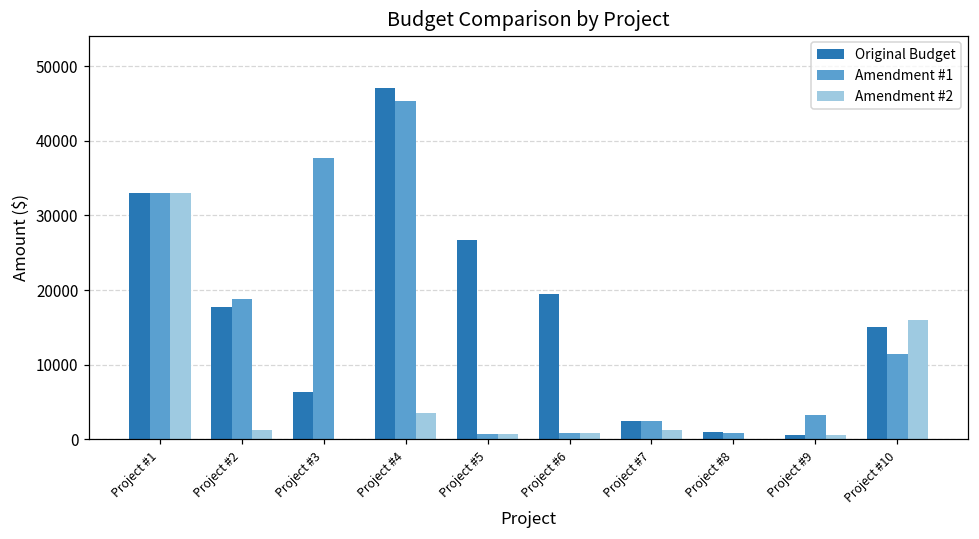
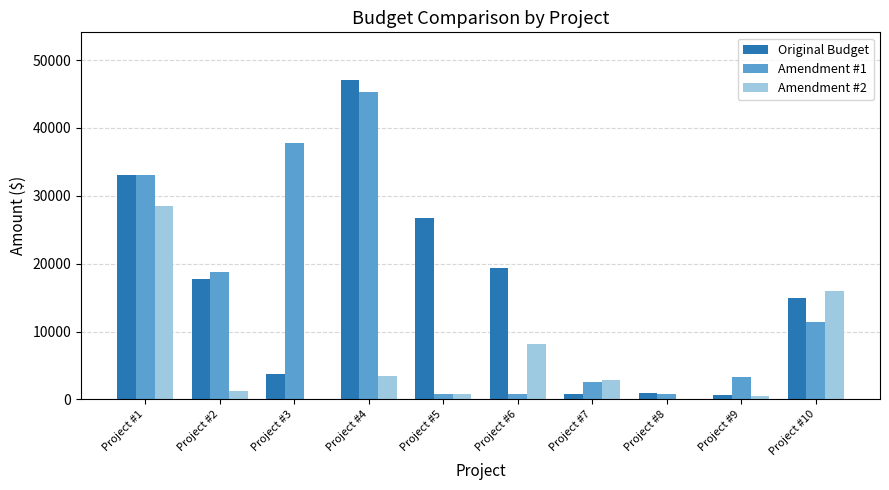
Amendment #2, Project #1: 33000 -> 28000
Original Budget, Project #3: 6000 -> 4000
Amendment #2, Project #6: 1000 -> 8000
Original Budget, Project #7: 3000 -> 1000
Amendment #2, Project #7: 1000 -> 3000
